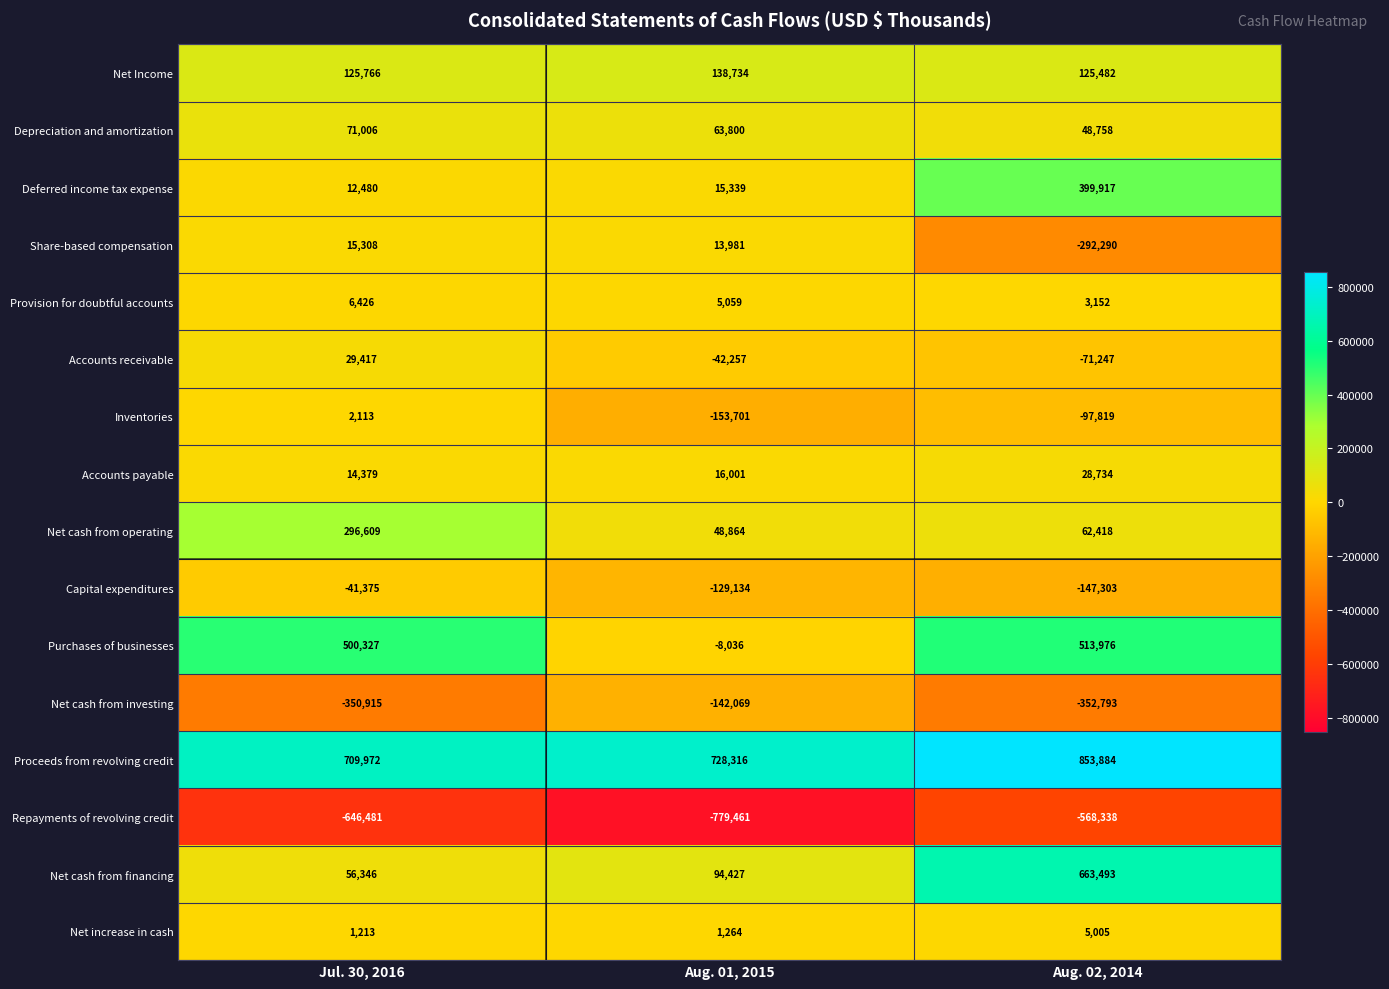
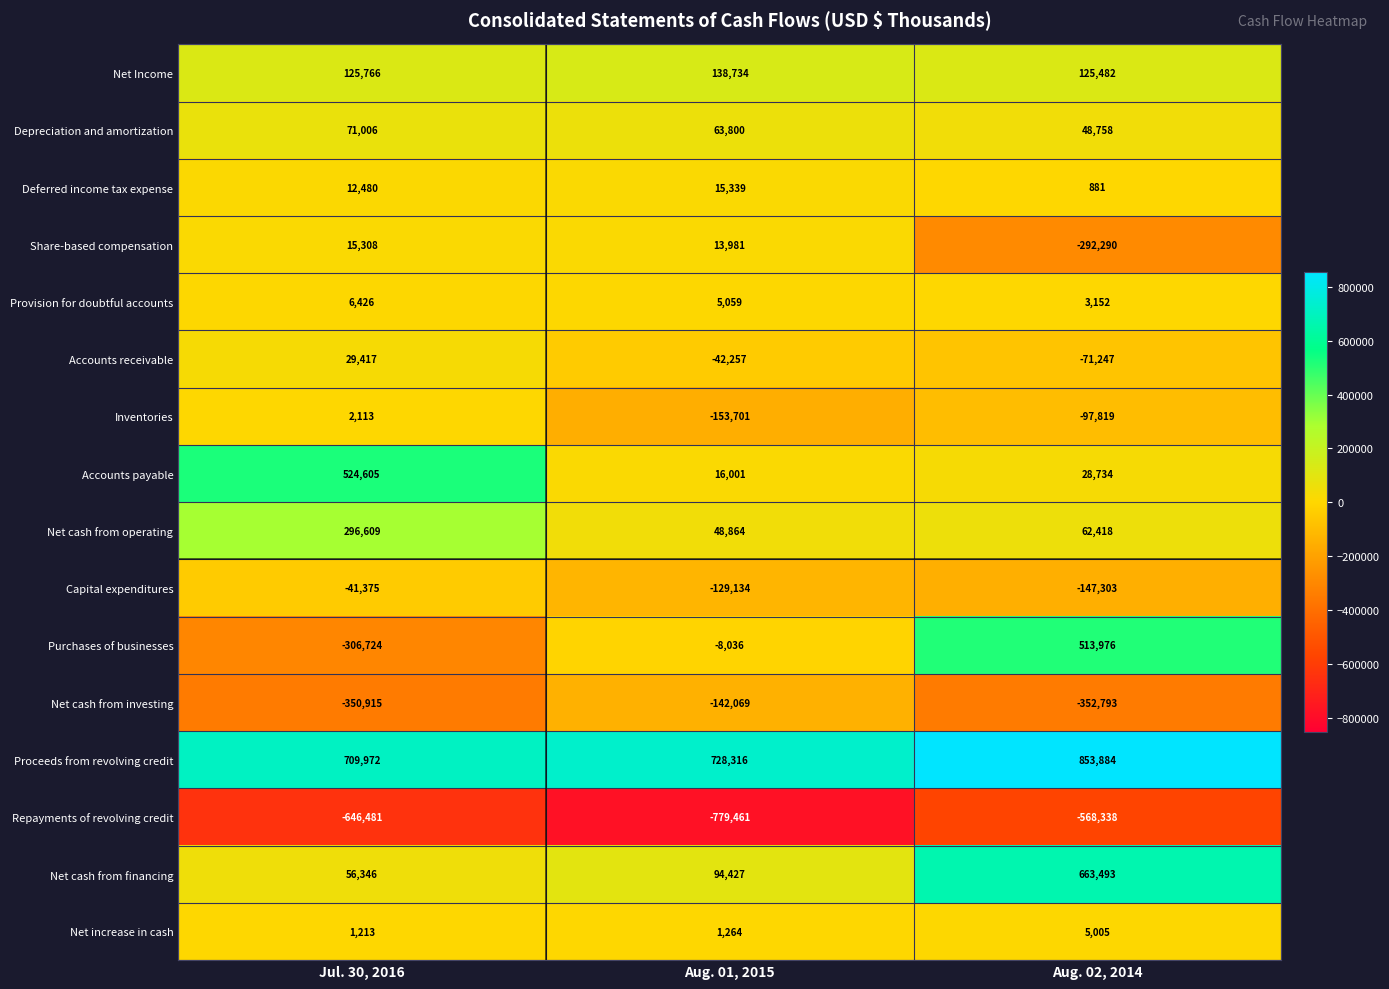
Deferred income tax expense, Aug. 02, 2014: 399,917 -> 881
Accounts payable, Jul. 30, 2016: 14,379 -> 524,605
Purchases of businesses, Jul. 30, 2016: 500,327 -> -306,724
